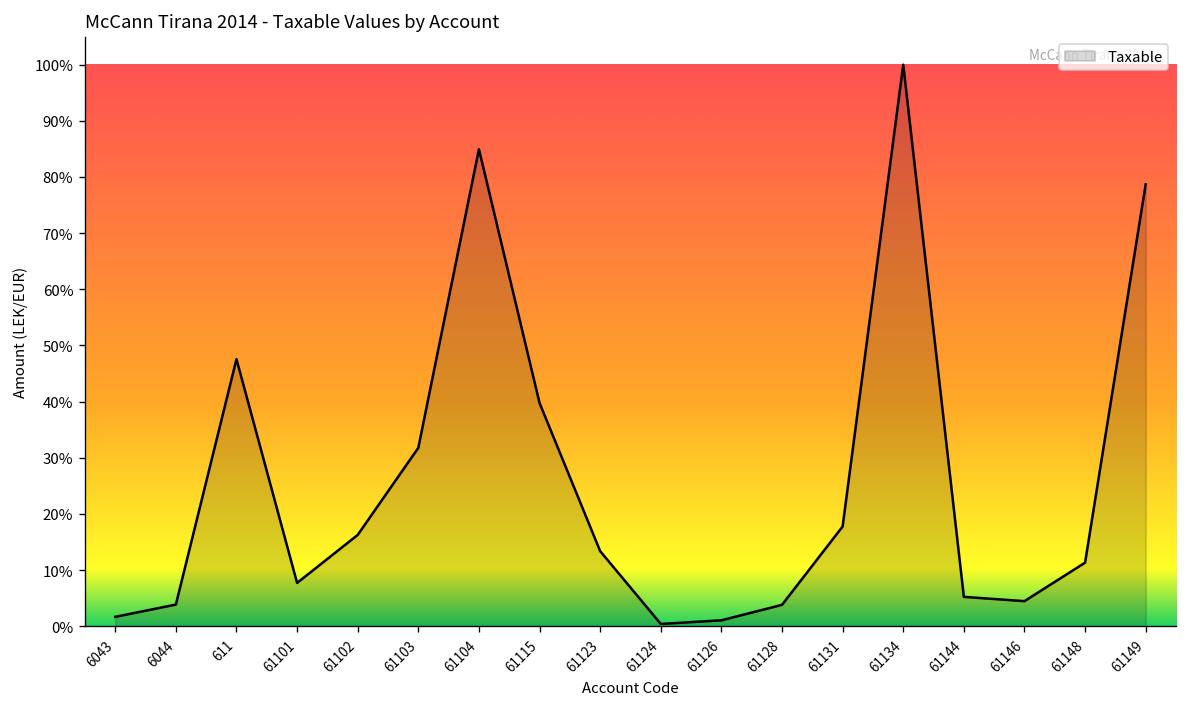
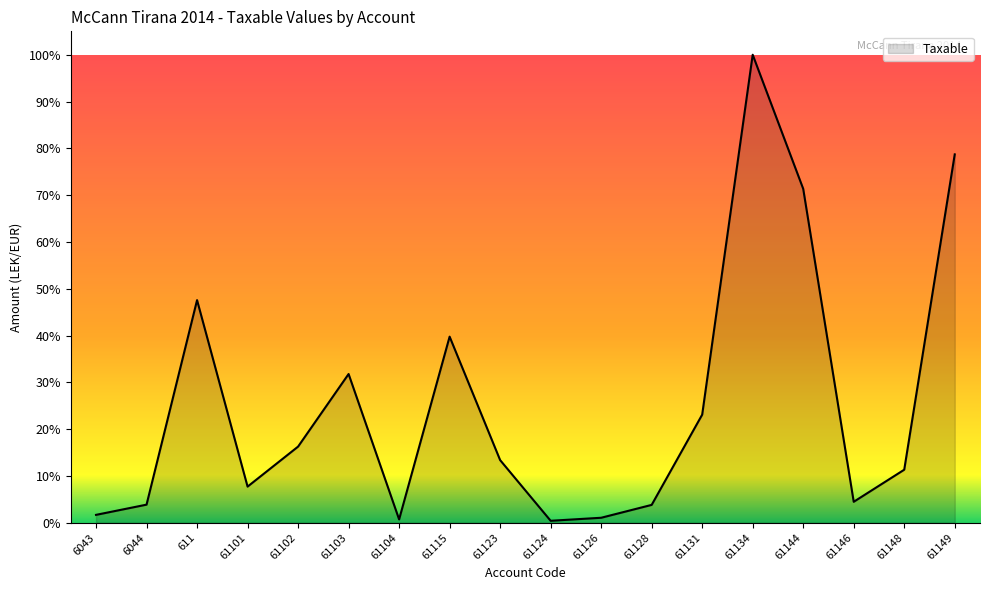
61104: 85% -> 1%
61131: 18% -> 23%
61144: 5% -> 71%
